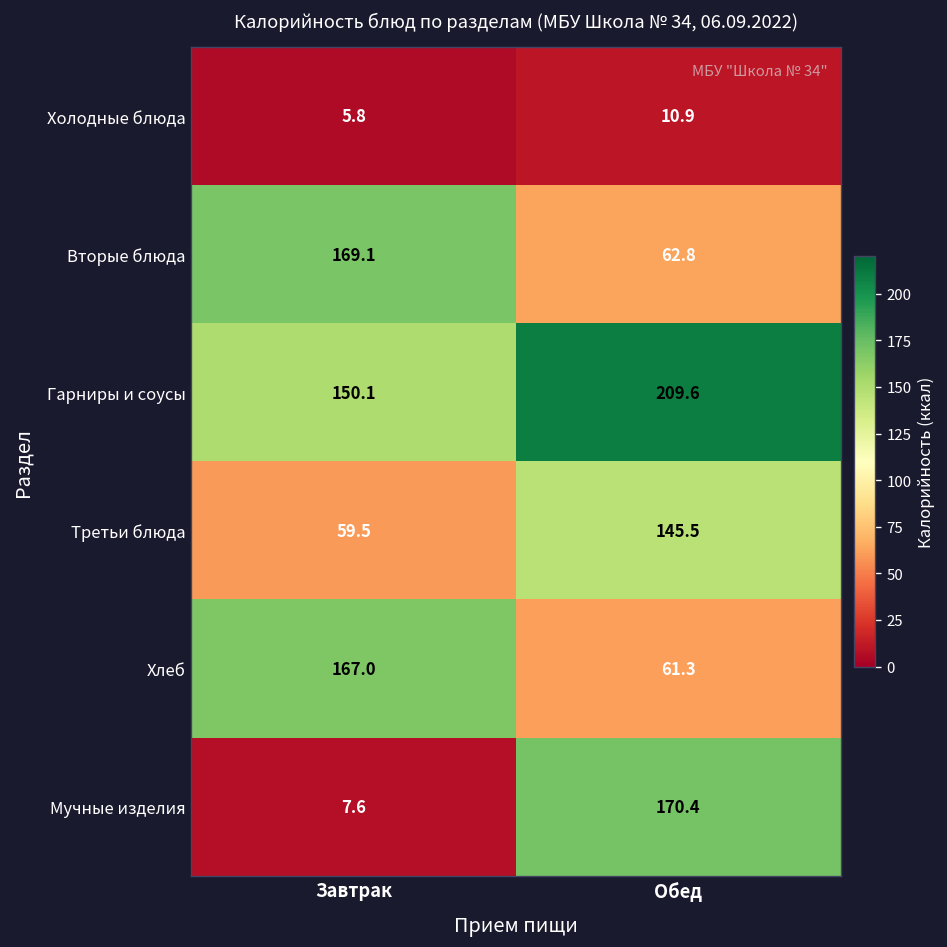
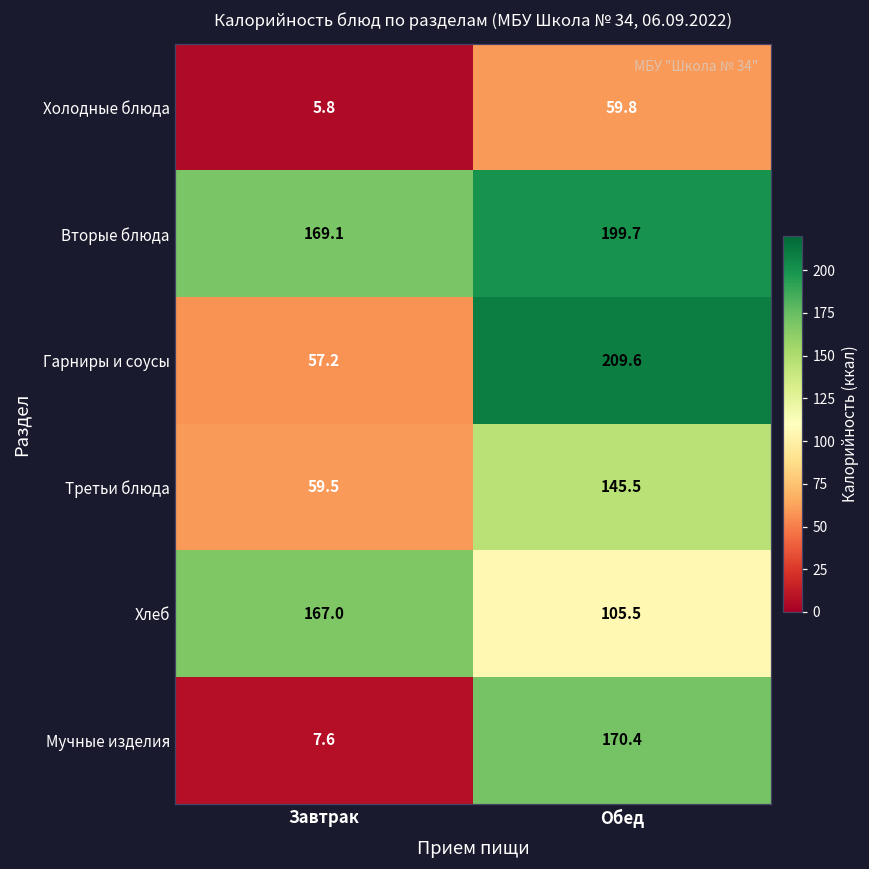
Холодные блюда, Обед: 10.9 -> 59.8
Вторые блюда, Обед: 62.8 -> 199.7
Гарниры и соусы, Завтрак: 150.1 -> 57.2
Хлеб, Обед: 61.3 -> 105.5
